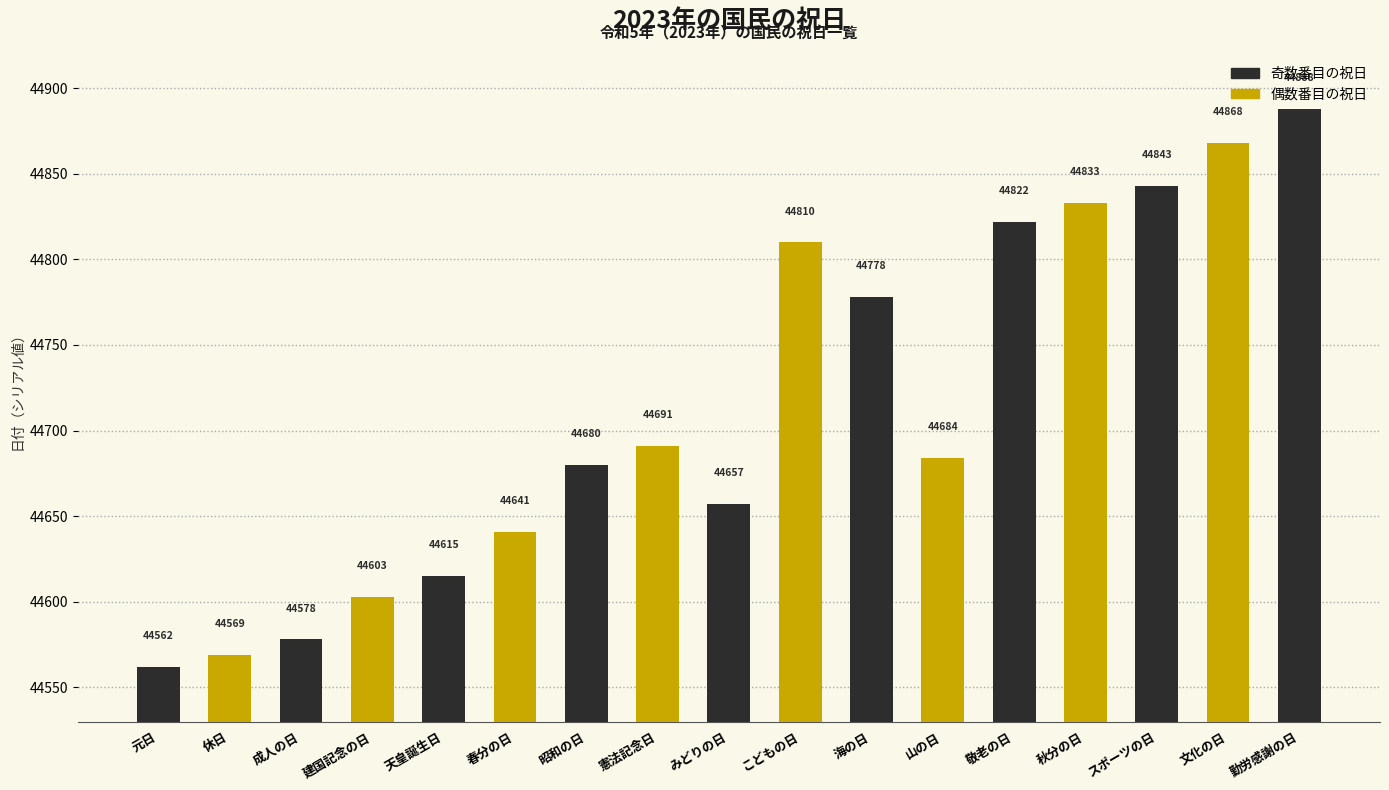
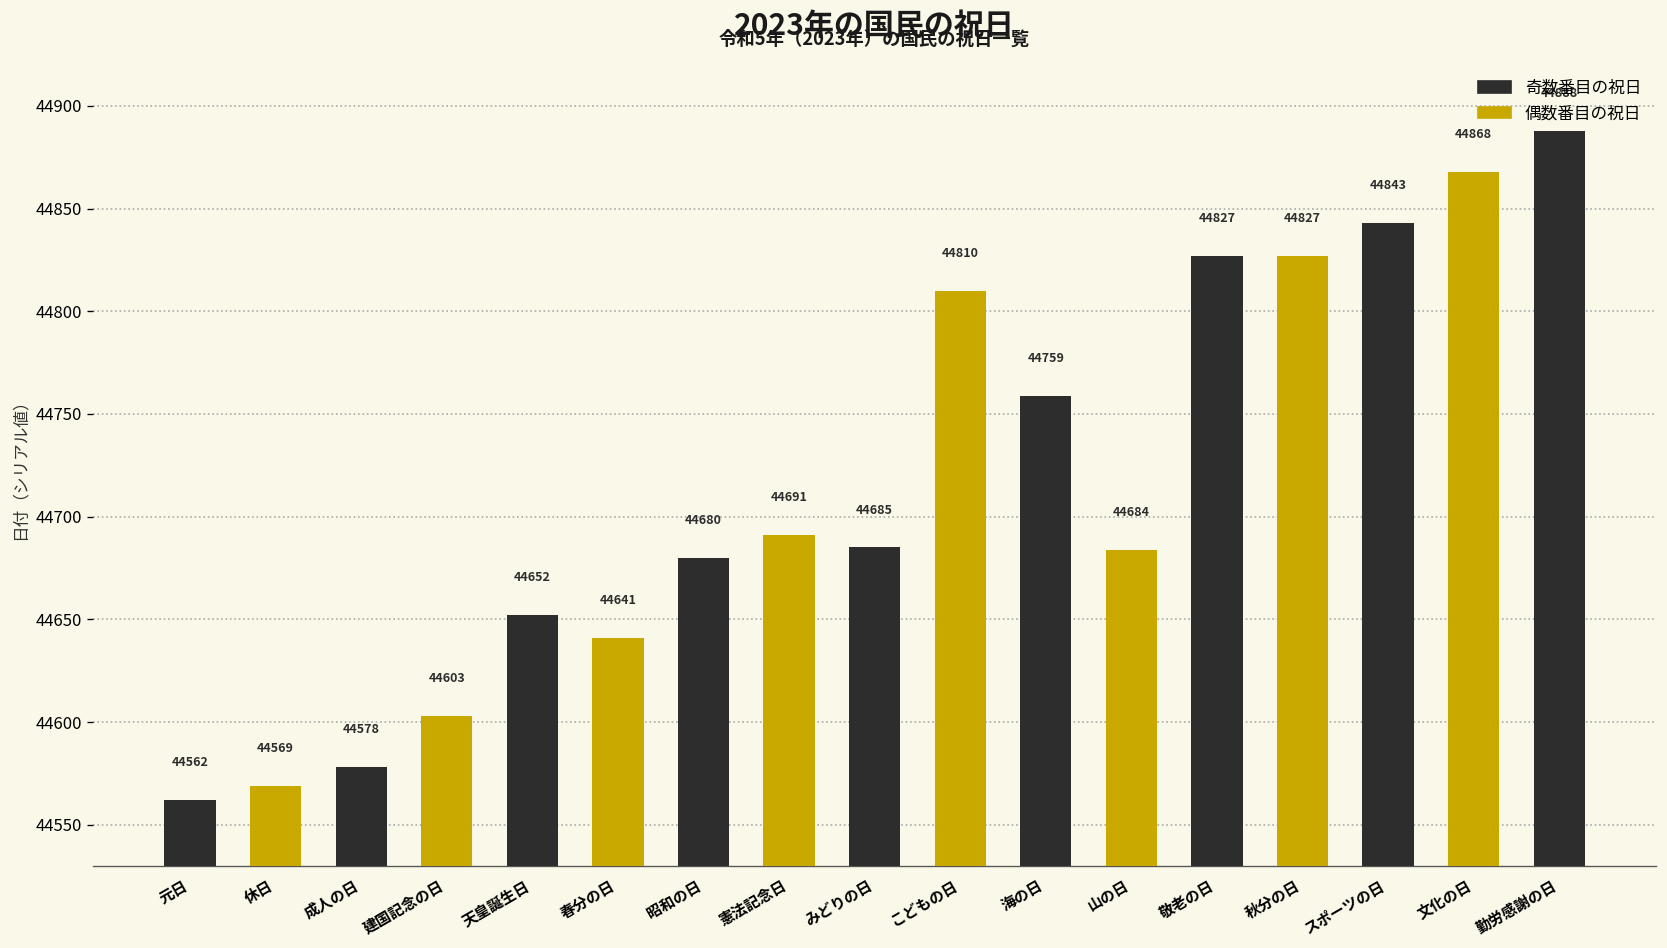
天皇誕生日: 44615 -> 44652
みどりの日: 44657 -> 44685
海の日: 44778 -> 44759
敬老の日: 44822 -> 44827
秋分の日: 44833 -> 44827
